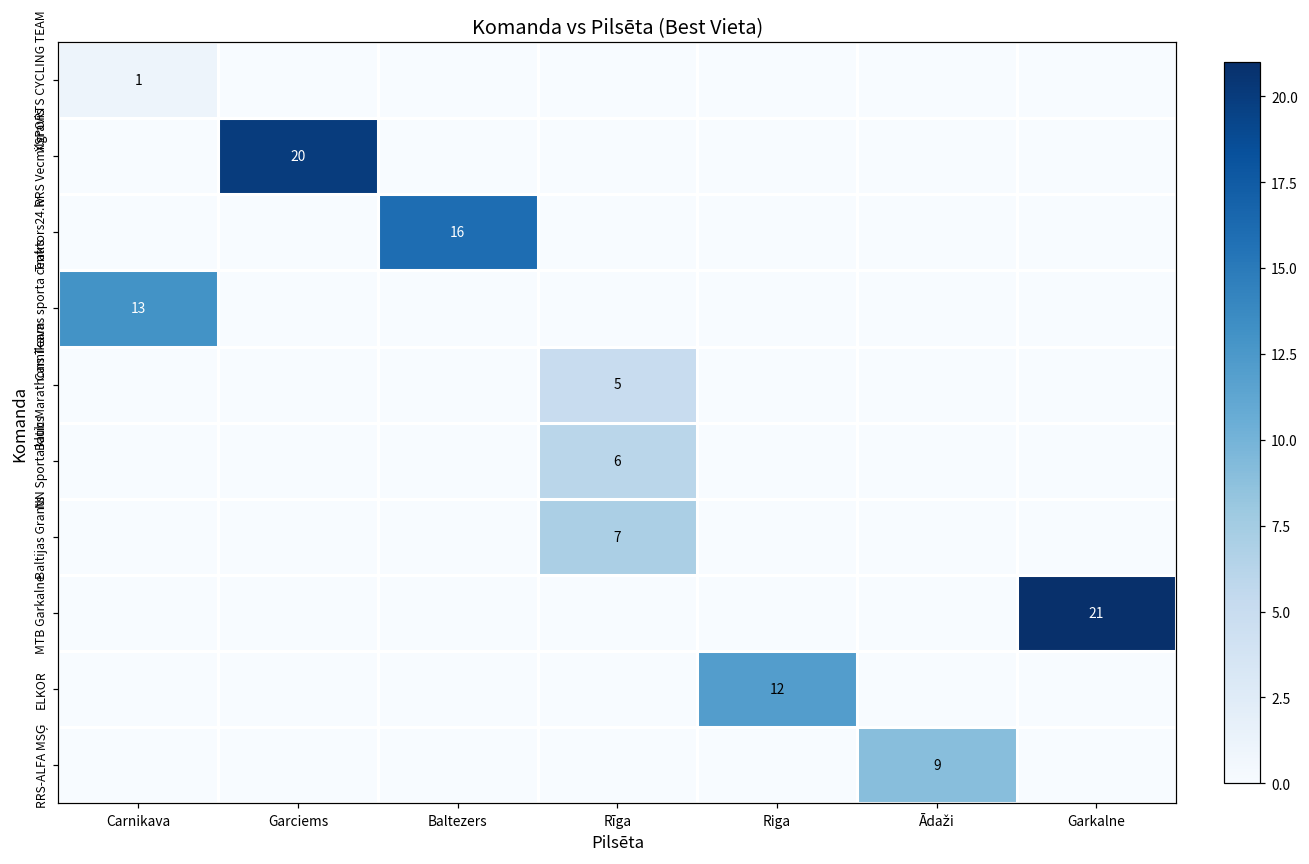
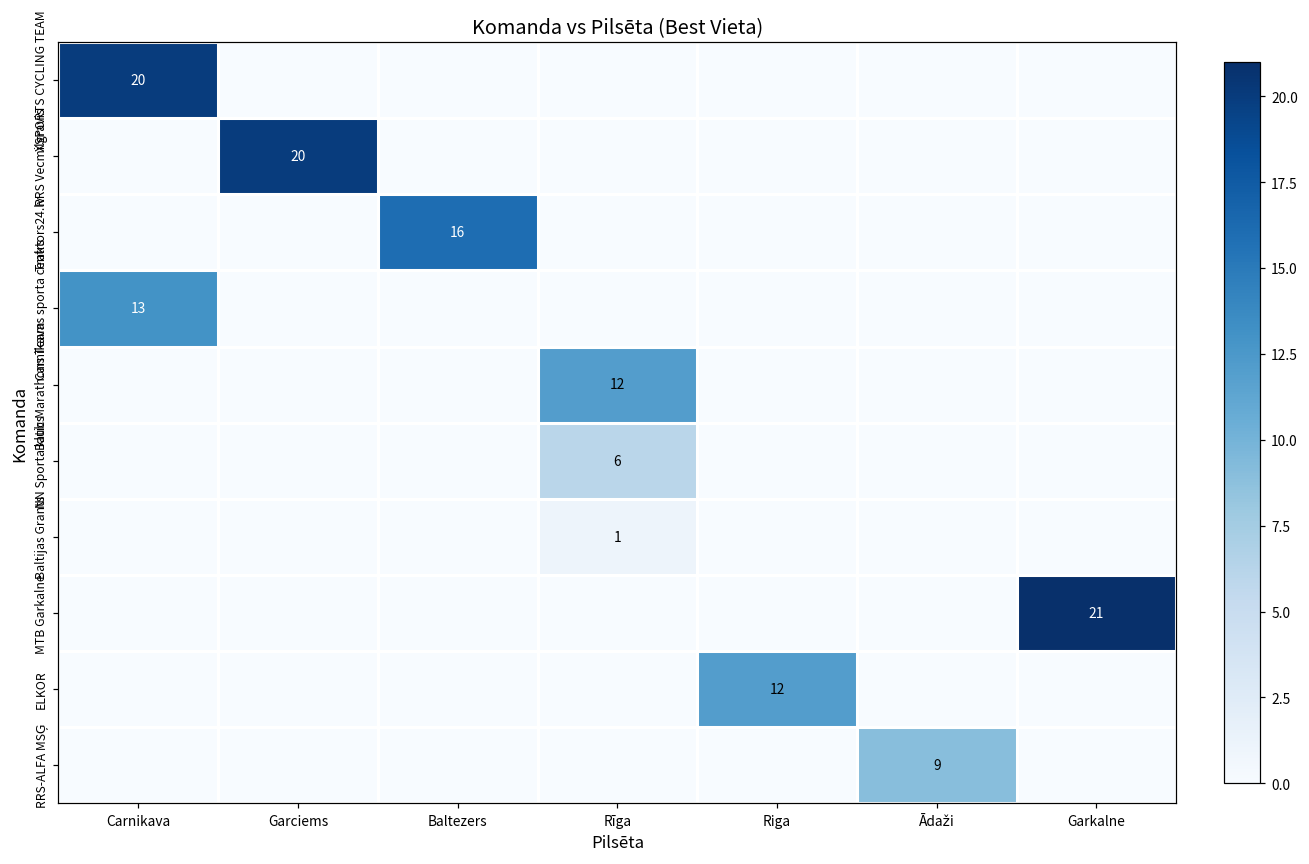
XSPORTS CYCLING TEAM, Carnikava: 1 -> 20
Batic Marathons Team, Rīga: 5 -> 12
Baltijas Grants, Rīga: 7 -> 1
